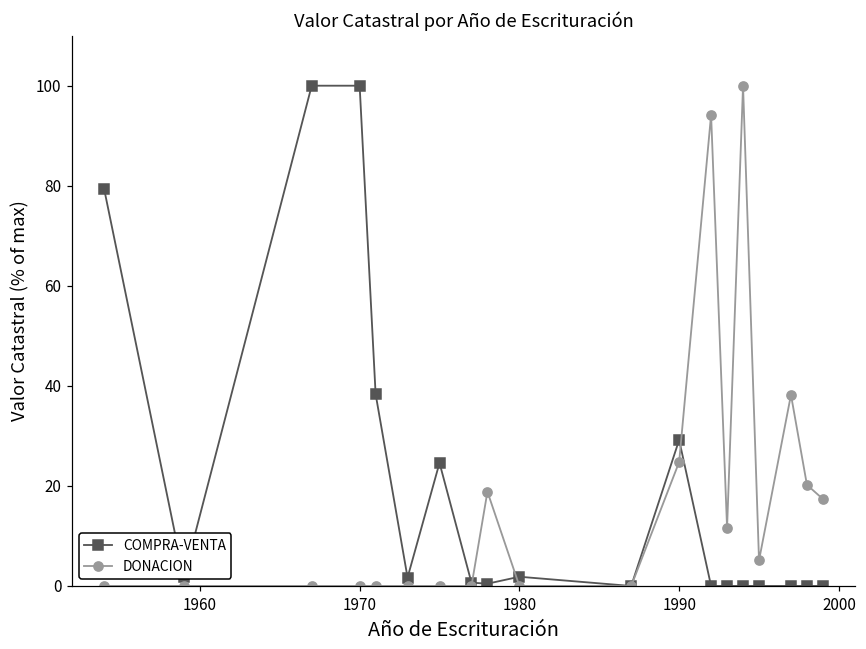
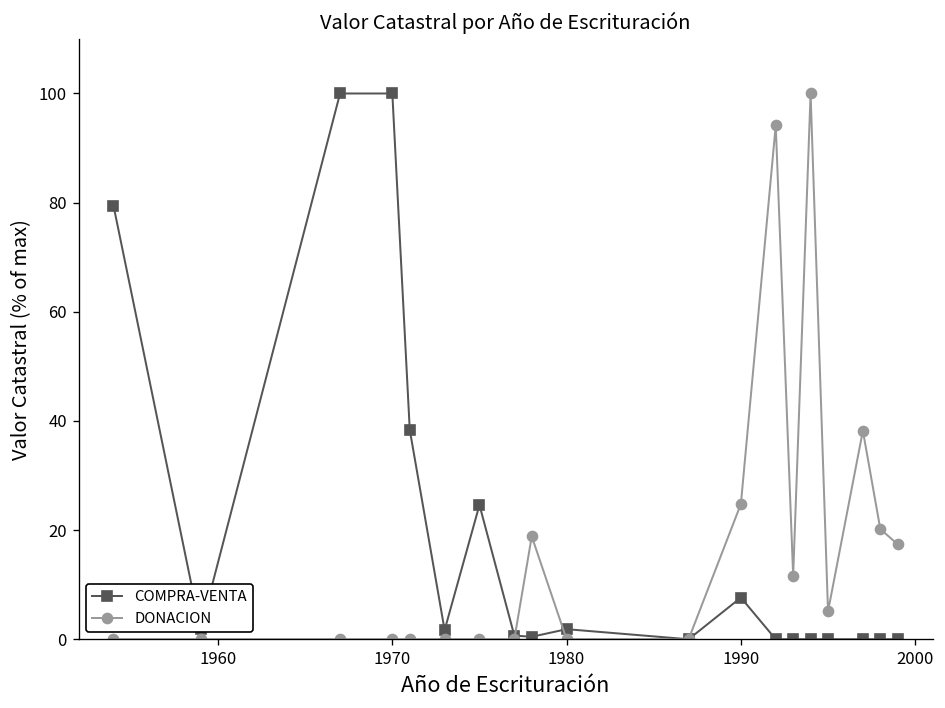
COMPRA-VENTA, 1990: 29 -> 8
